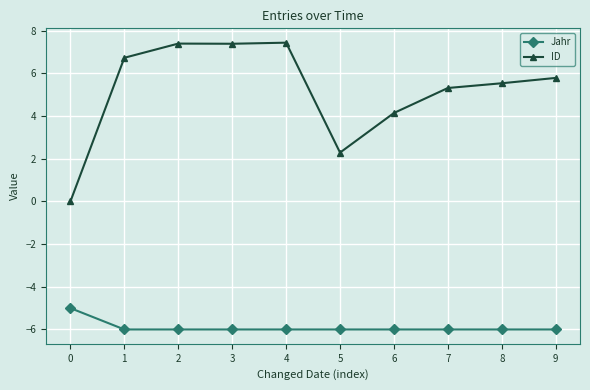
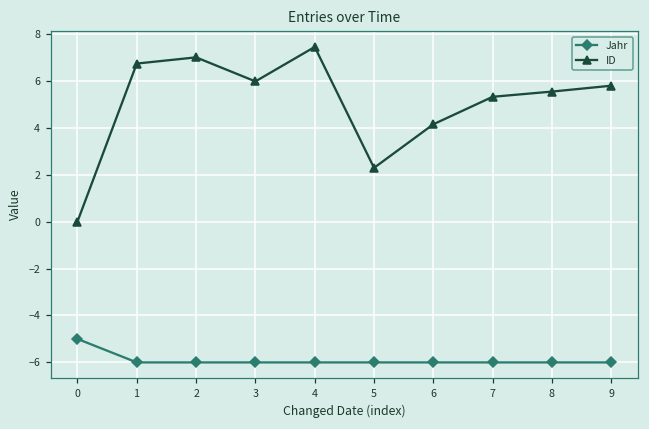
ID, 2: 7.4 -> 7.0
ID, 3: 7.4 -> 6.0
